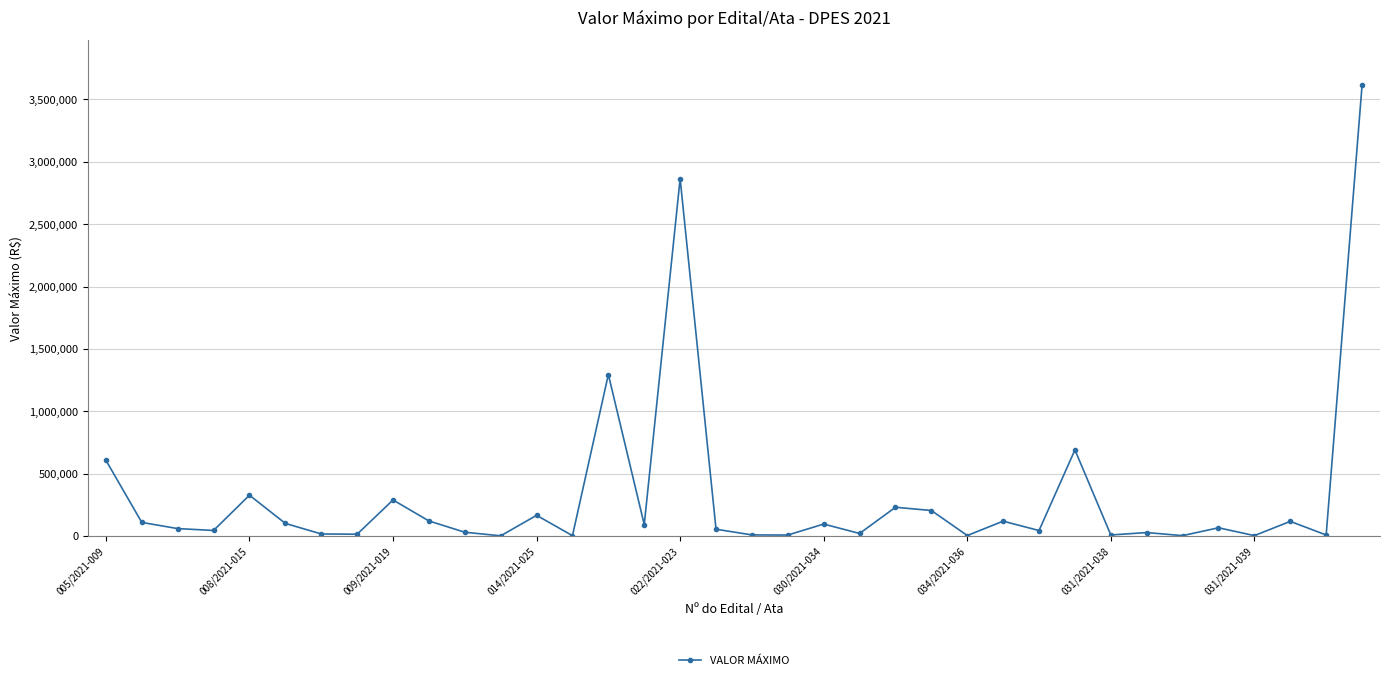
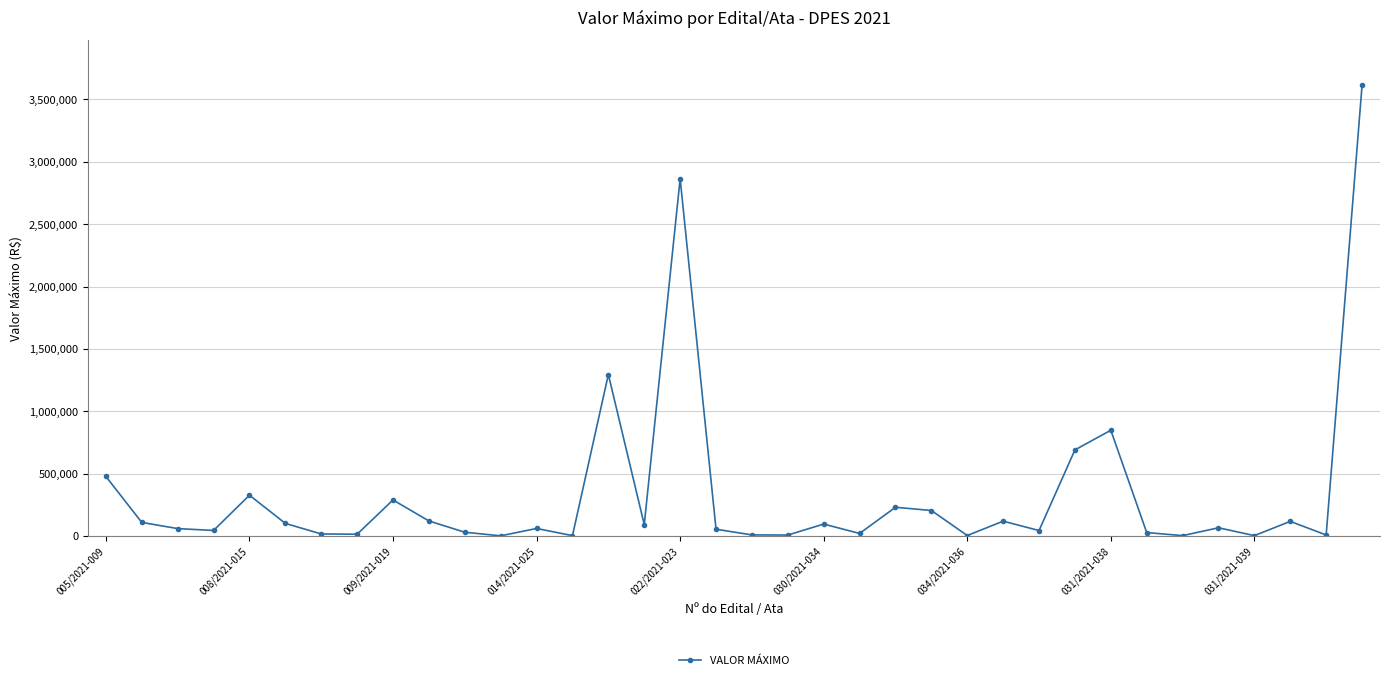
005/2021-009: 610,000 -> 480,000
014/2021-025: 170,000 -> 60,000
031/2021-038: 10,000 -> 850,000
